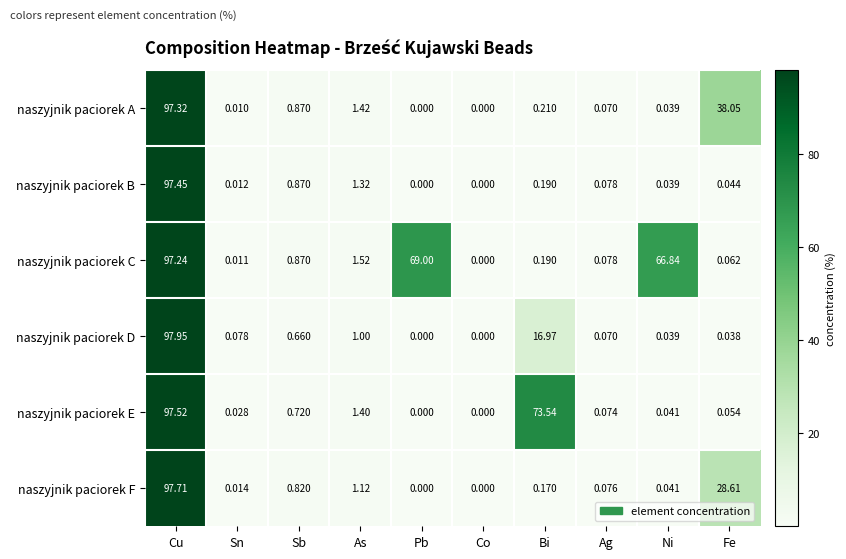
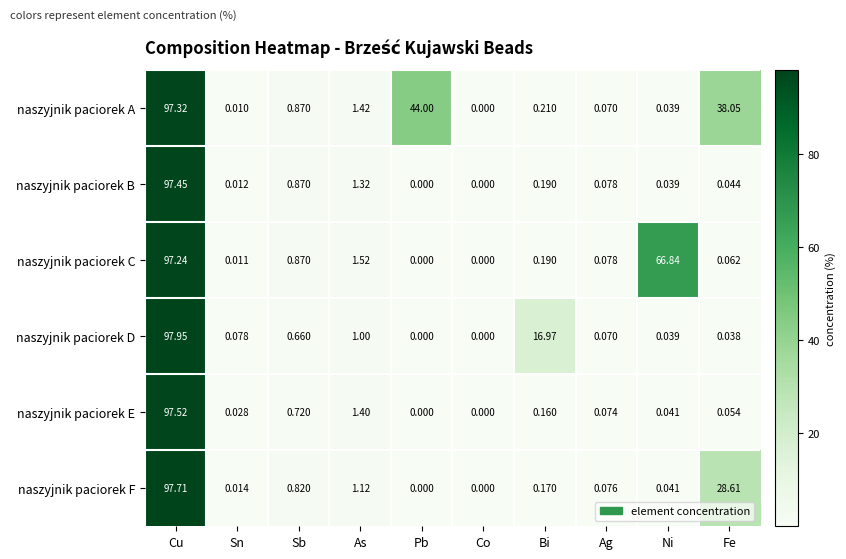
naszyjnik paciorek A, Pb: 0.000 -> 44.00
naszyjnik paciorek C, Pb: 69.00 -> 0.000
naszyjnik paciorek E, Bi: 73.54 -> 0.160
